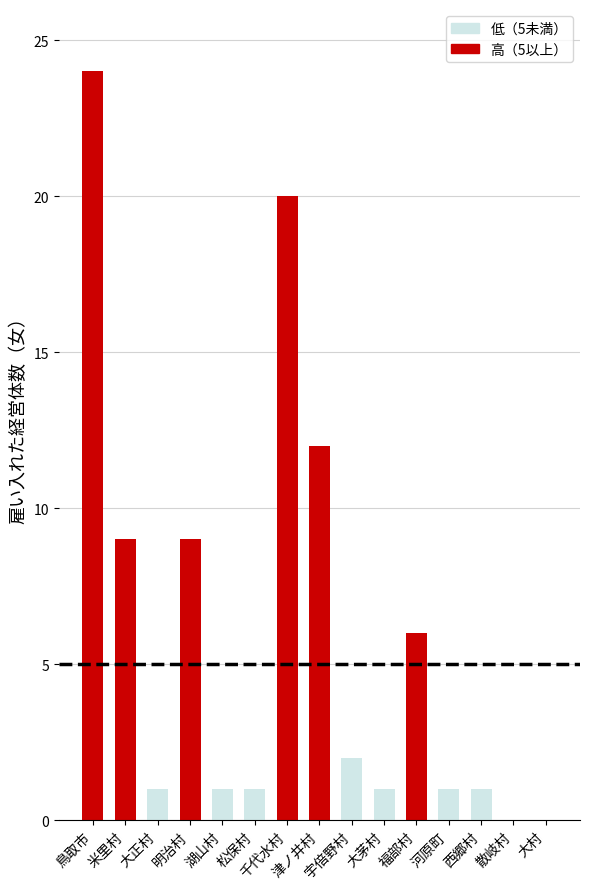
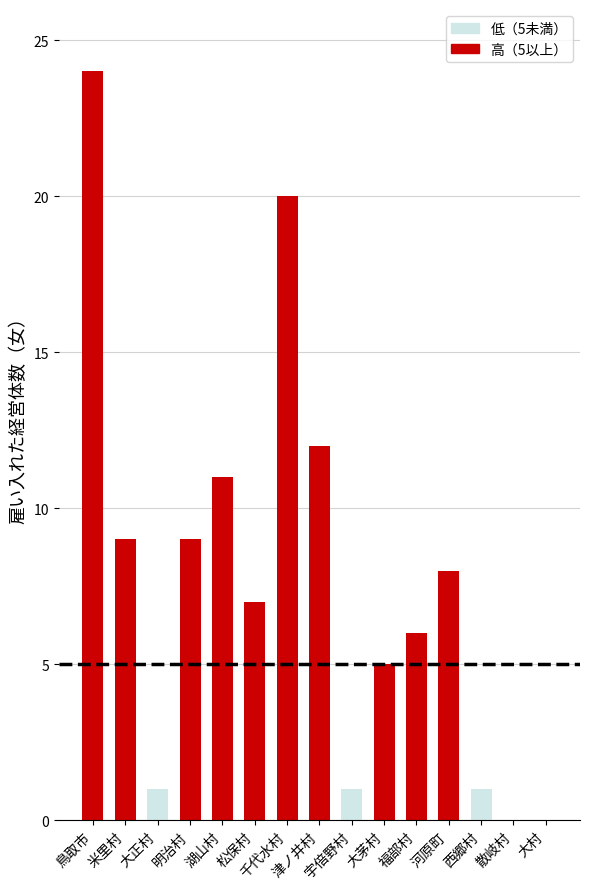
湖山村: 1 -> 11
松保村: 1 -> 7
宇倍野村: 2 -> 1
大茅村: 1 -> 5
河原町: 1 -> 8
